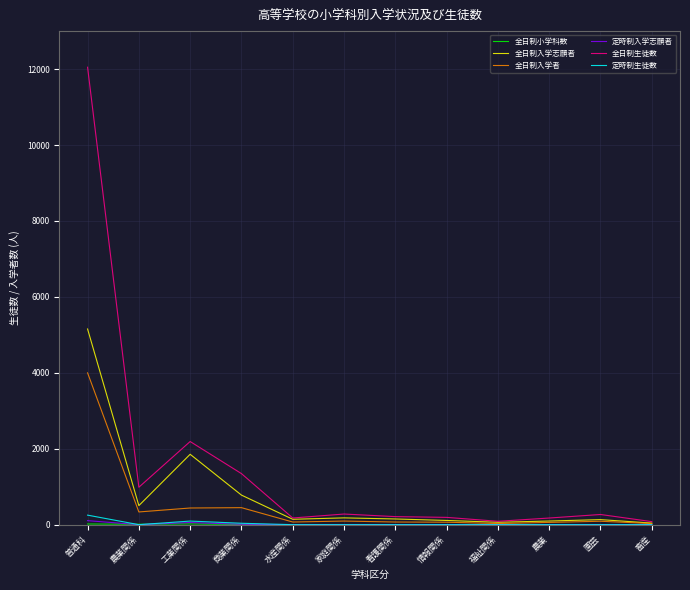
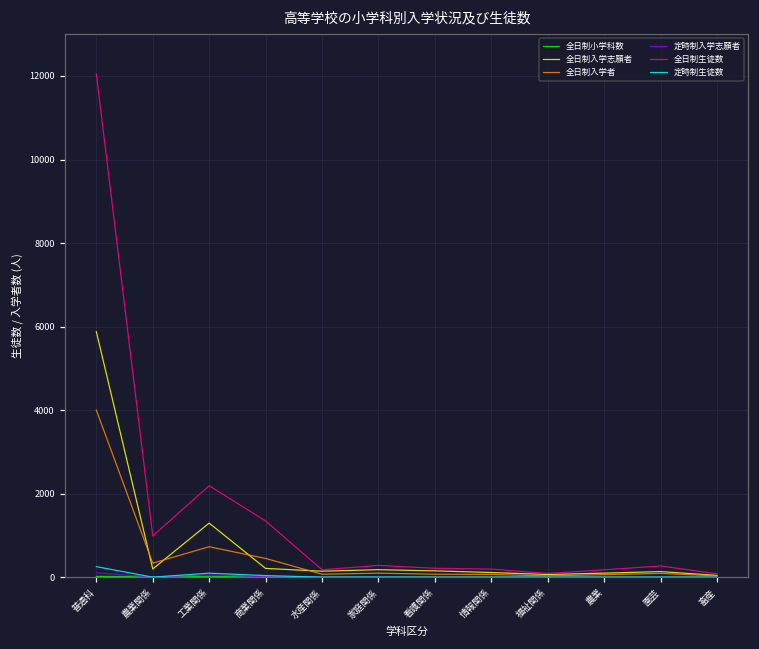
全日制入学志願者, 普通科: 5200 -> 5900
全日制入学志願者, 農業関係: 500 -> 200
全日制入学志願者, 工業関係: 1900 -> 1300
全日制入学者, 工業関係: 400 -> 700
全日制入学志願者, 商業関係: 800 -> 200
